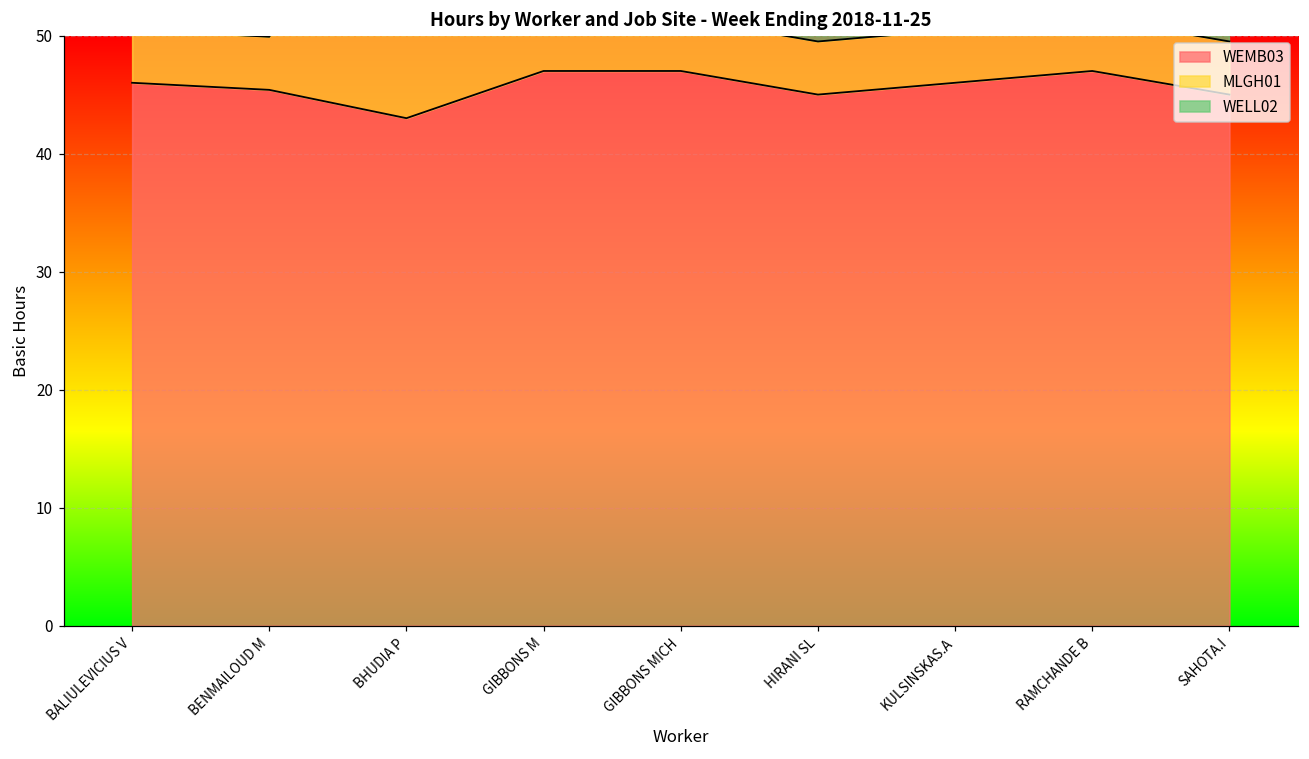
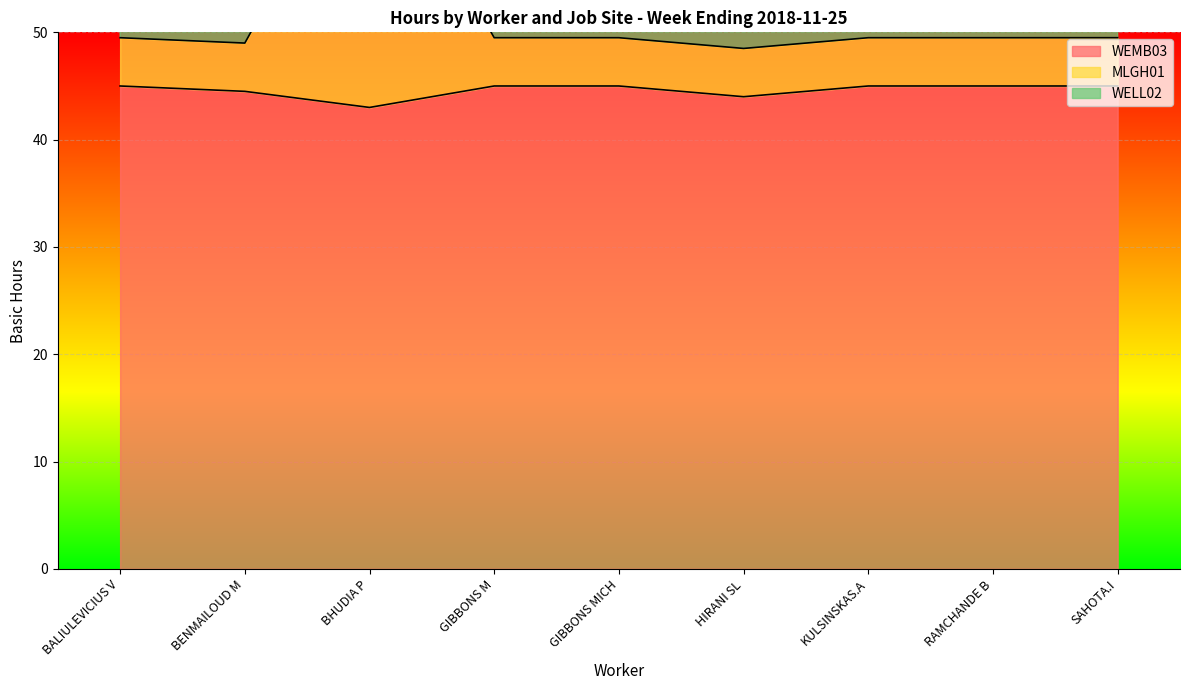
WEMB03, BALIULEVICIUS V: 46 -> 45
WEMB03, BENMAILOUD M: 45.4 -> 44.5
WEMB03, GIBBONS M: 47 -> 45
WEMB03, GIBBONS MICH: 47 -> 45
WEMB03, HIRANI SL: 45 -> 44
WEMB03, KULSINSKAS.A: 46 -> 45
WEMB03, RAMCHANDE B: 47 -> 45
